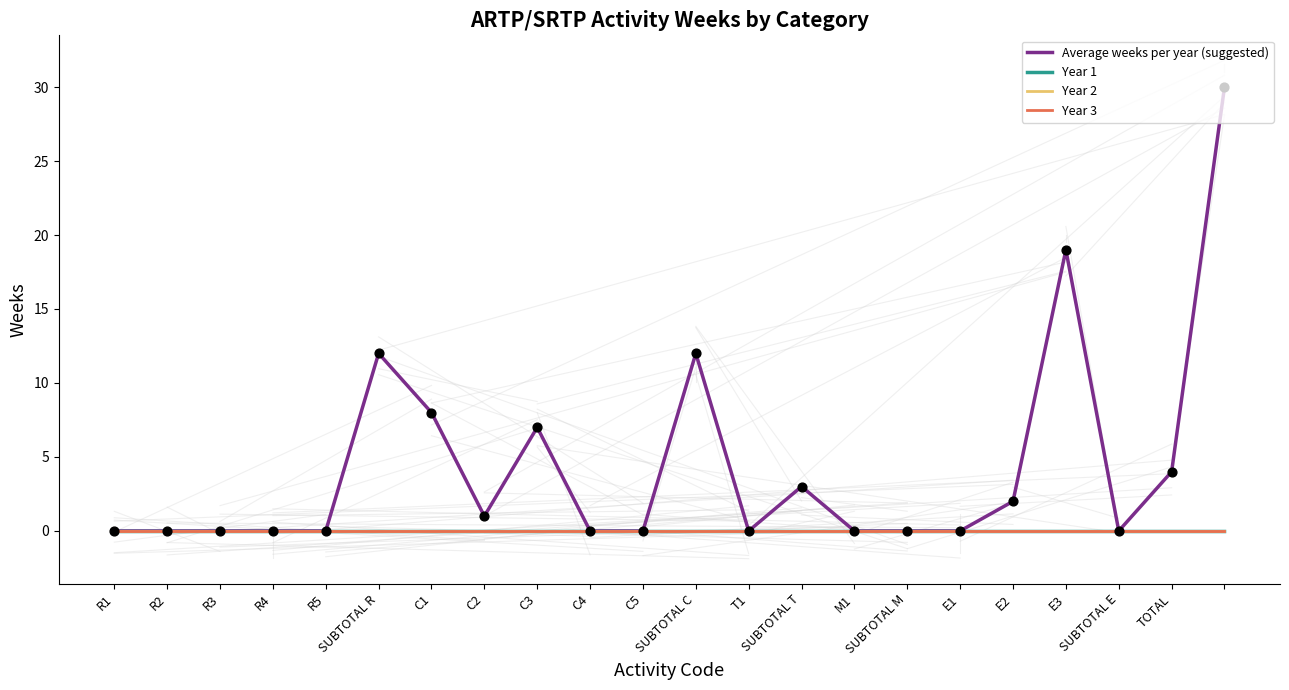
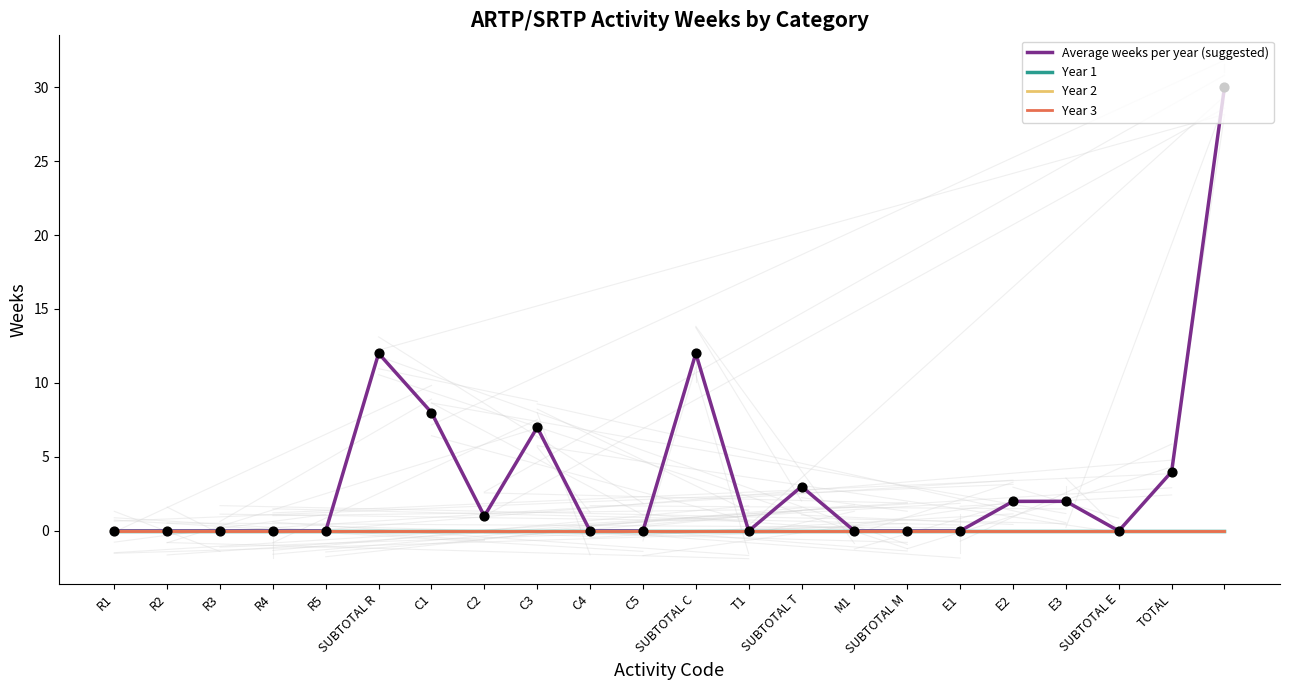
Average weeks per year (suggested), E3: 19 -> 2
